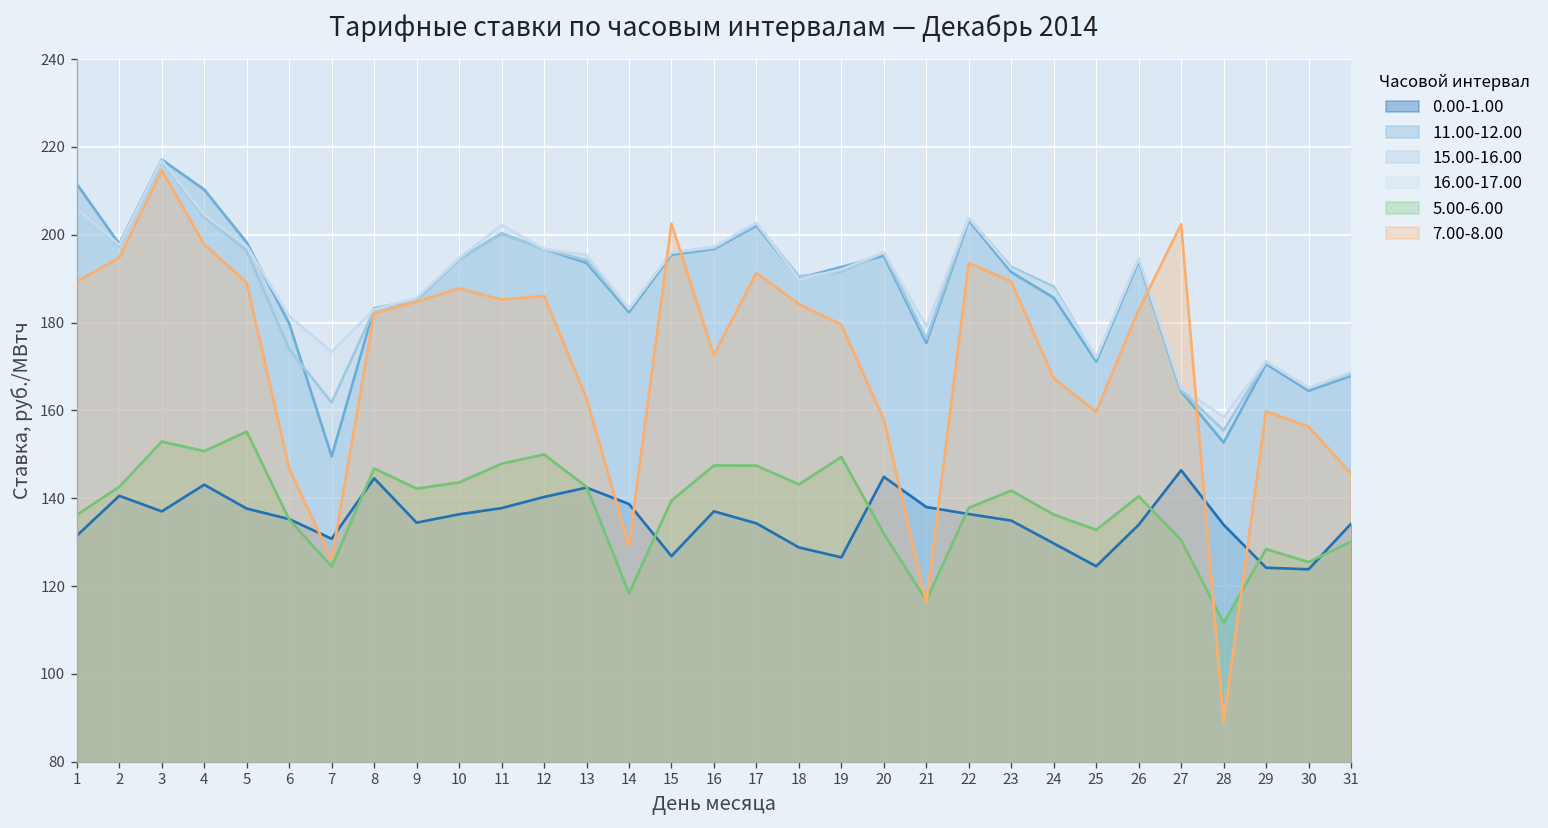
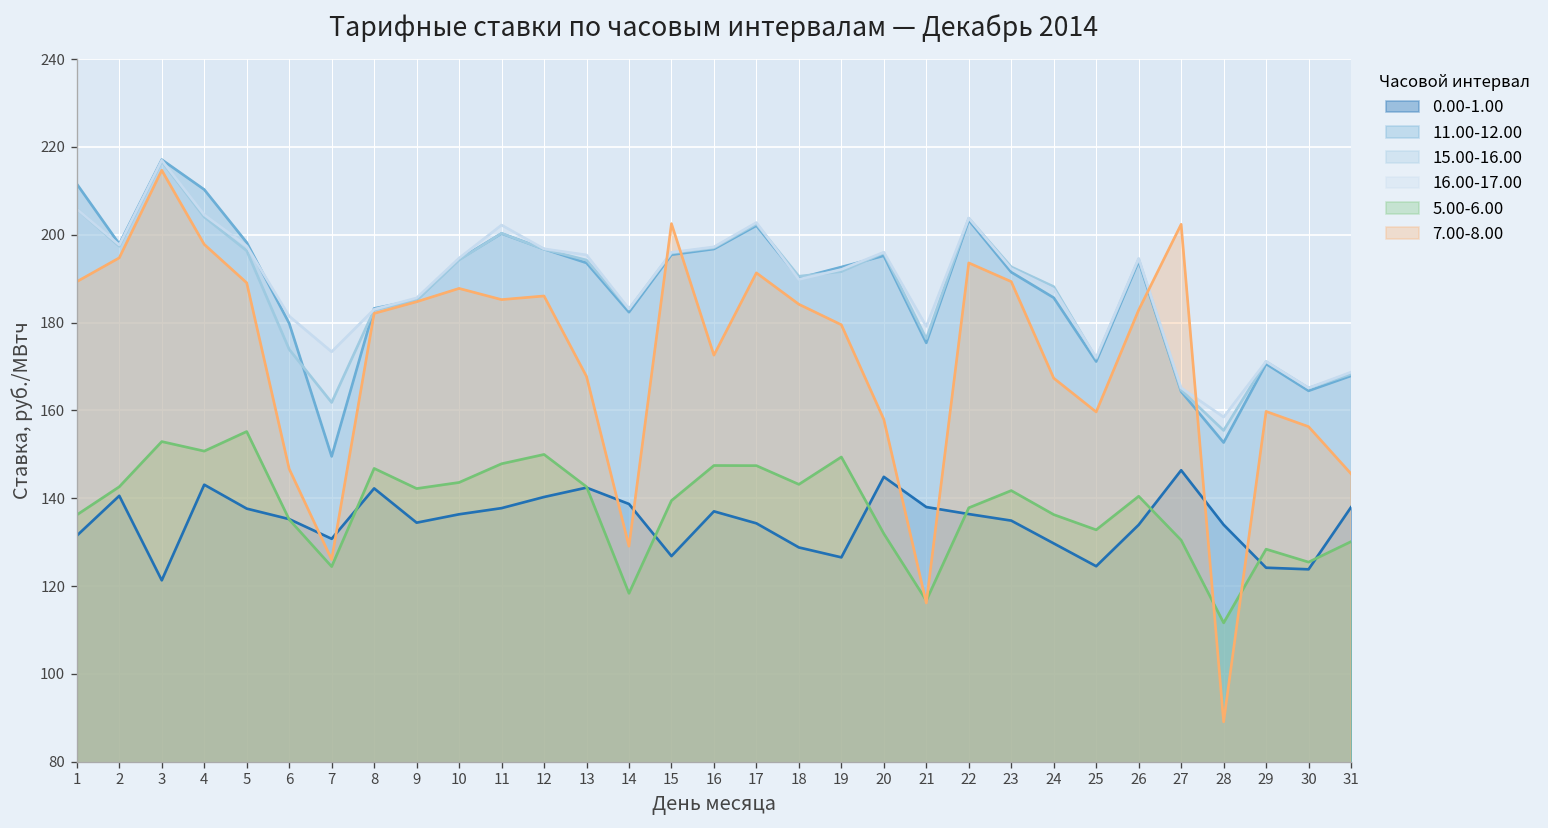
0.00-1.00, 3: 137 -> 121
0.00-1.00, 8: 145 -> 142
7.00-8.00, 13: 163 -> 168
0.00-1.00, 31: 134 -> 138
